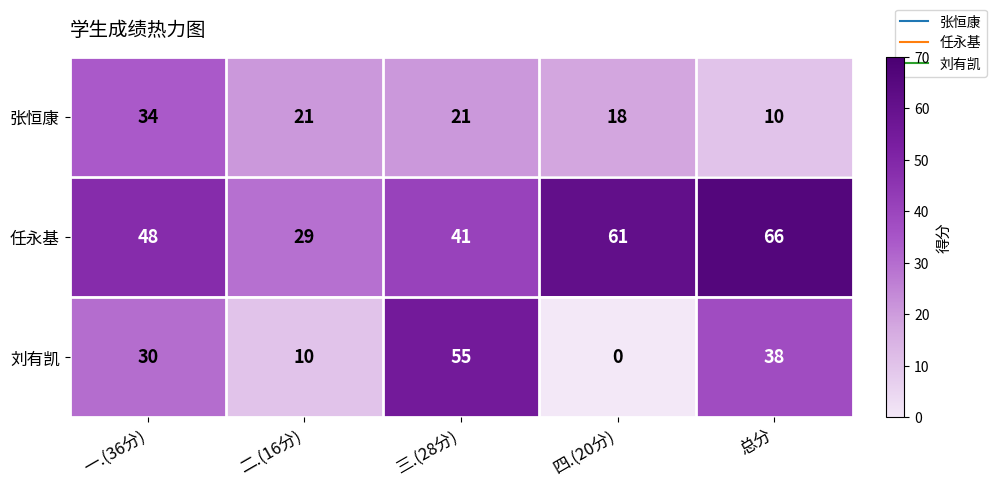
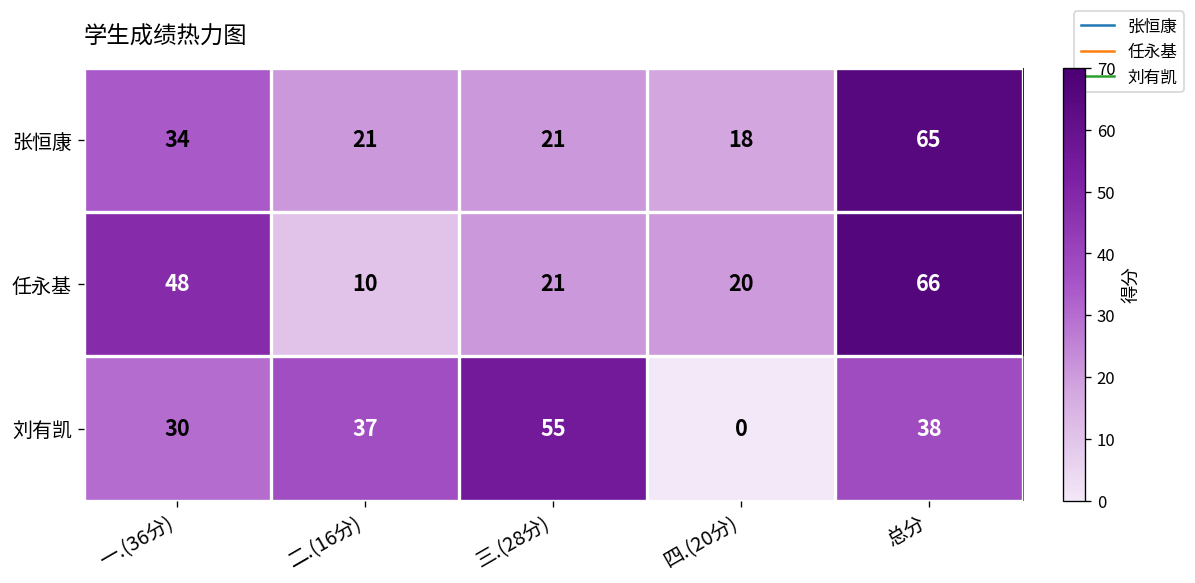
张恒康, 总分: 10 -> 65
任永基, 二.(16分): 29 -> 10
任永基, 三.(28分): 41 -> 21
任永基, 四.(20分): 61 -> 20
刘有凯, 二.(16分): 10 -> 37
